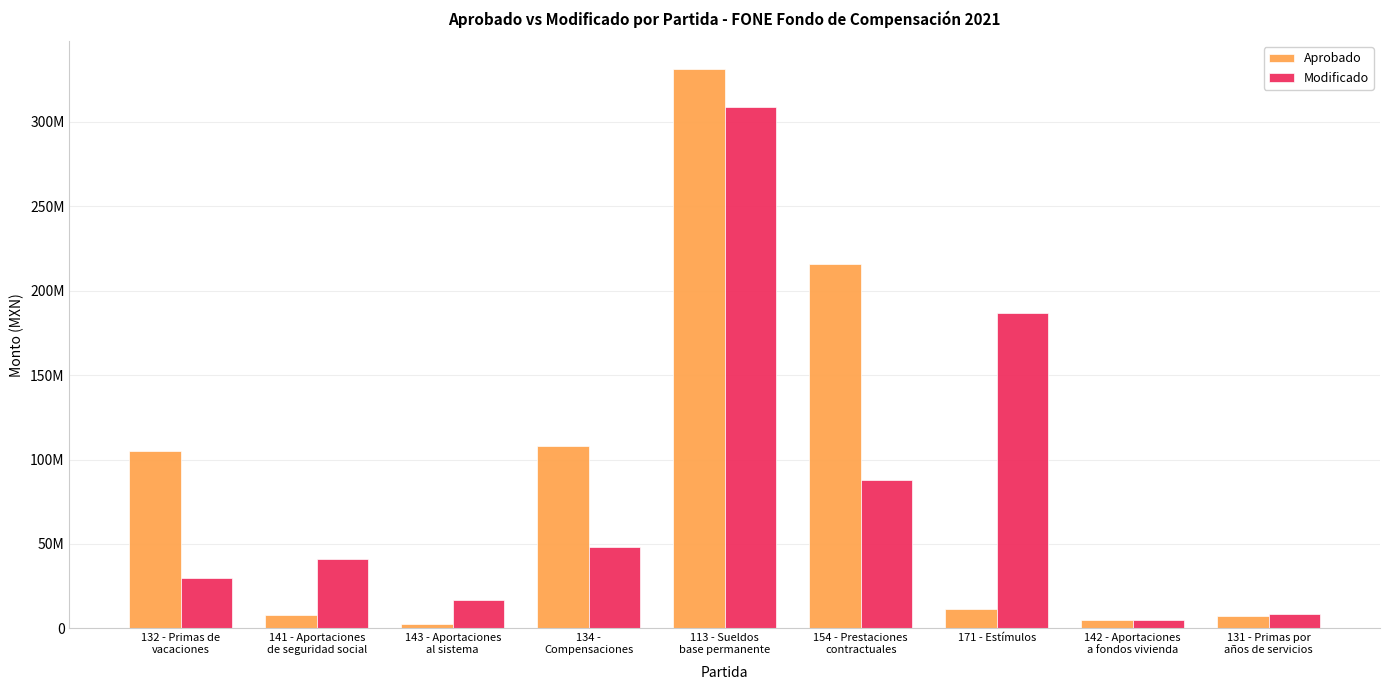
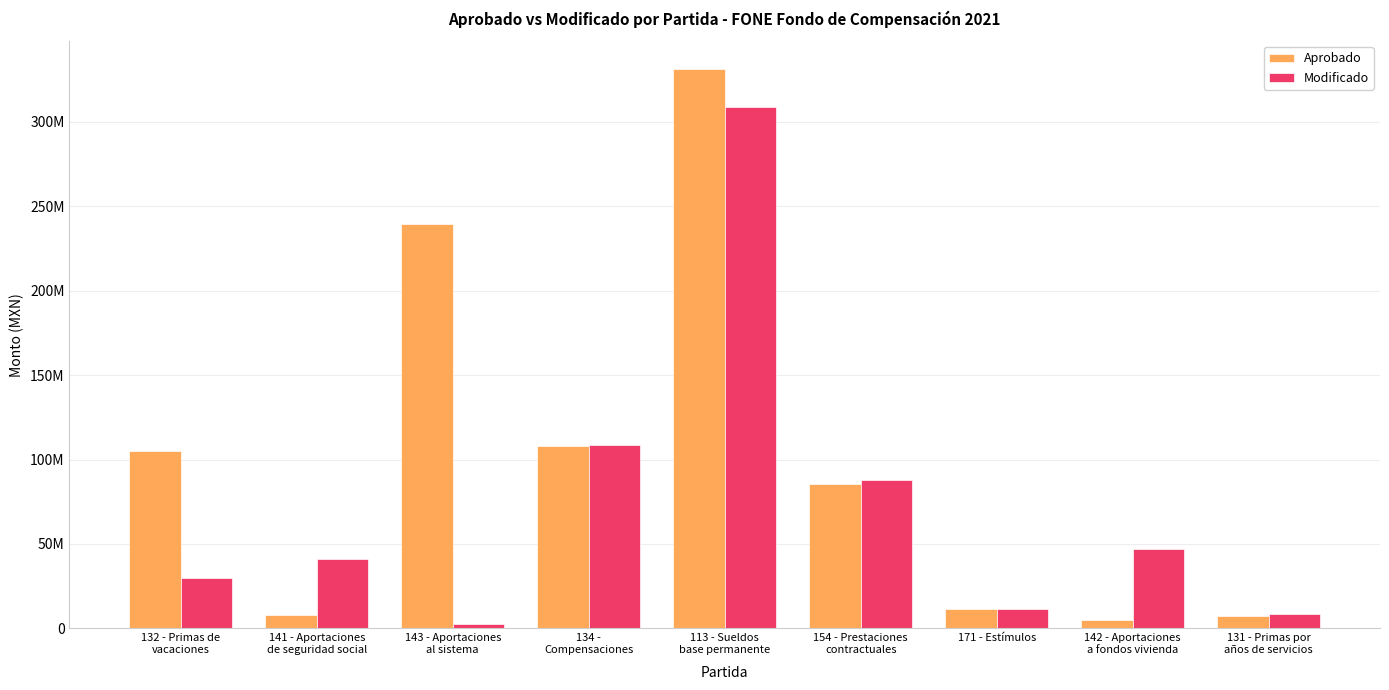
Aprobado, 143 - Aportaciones al sistema: 3000000 -> 240000000
Modificado, 143 - Aportaciones al sistema: 17000000 -> 3000000
Modificado, 134 - Compensaciones: 48000000 -> 108000000
Aprobado, 154 - Prestaciones contractuales: 216000000 -> 86000000
Modificado, 171 - Estímulos: 187000000 -> 11000000
Modificado, 142 - Aportaciones a fondos vivienda: 5000000 -> 47000000
